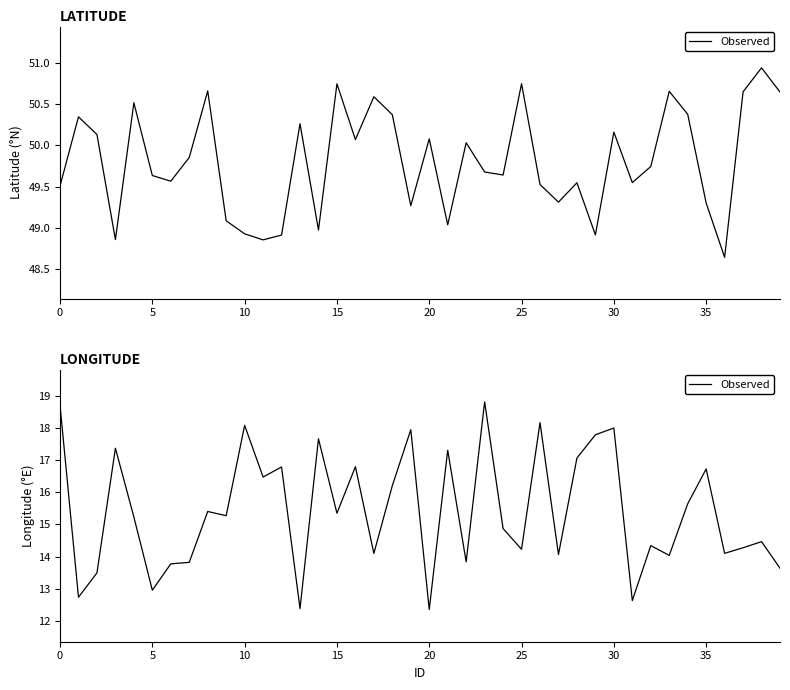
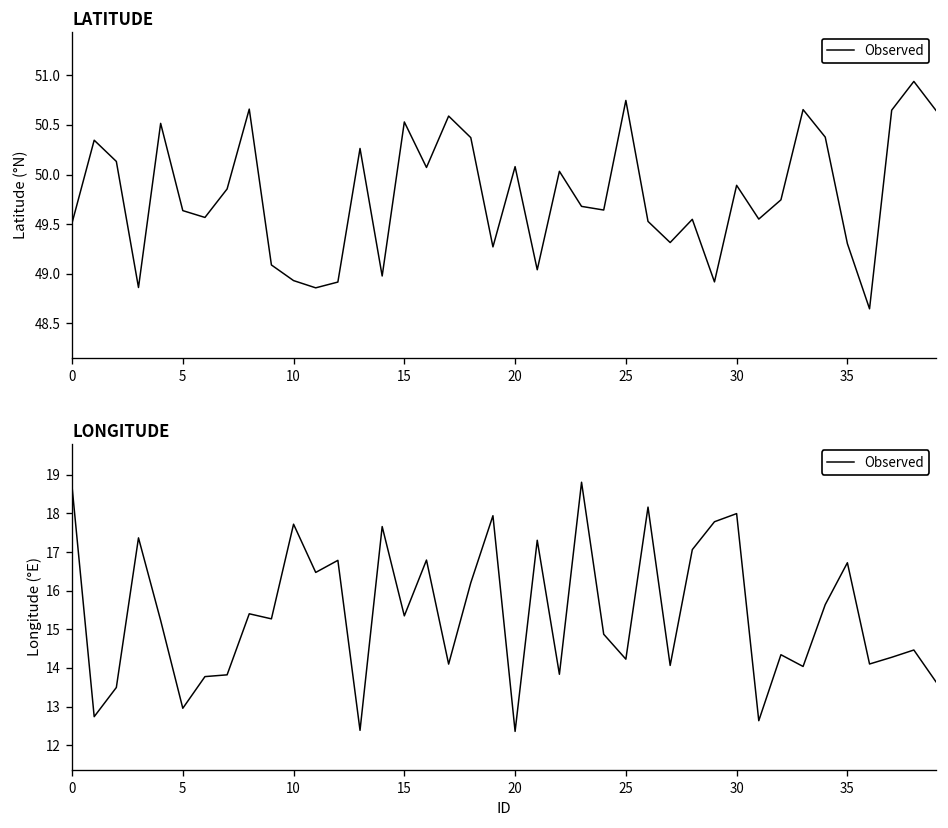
LATITUDE, 15: 50.7 -> 50.5
LATITUDE, 30: 50.2 -> 49.9
LONGITUDE, 10: 18.1 -> 17.7
